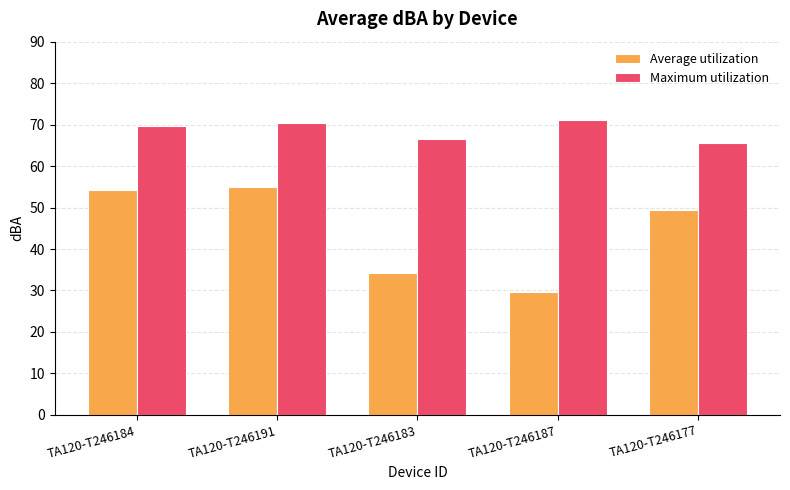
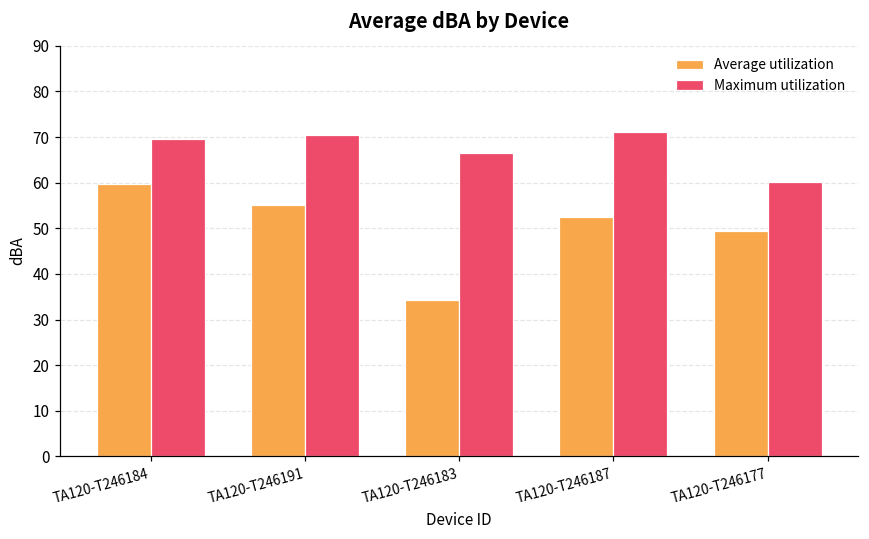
Average utilization, TA120-T246184: 54 -> 60
Average utilization, TA120-T246187: 30 -> 53
Maximum utilization, TA120-T246177: 66 -> 60
